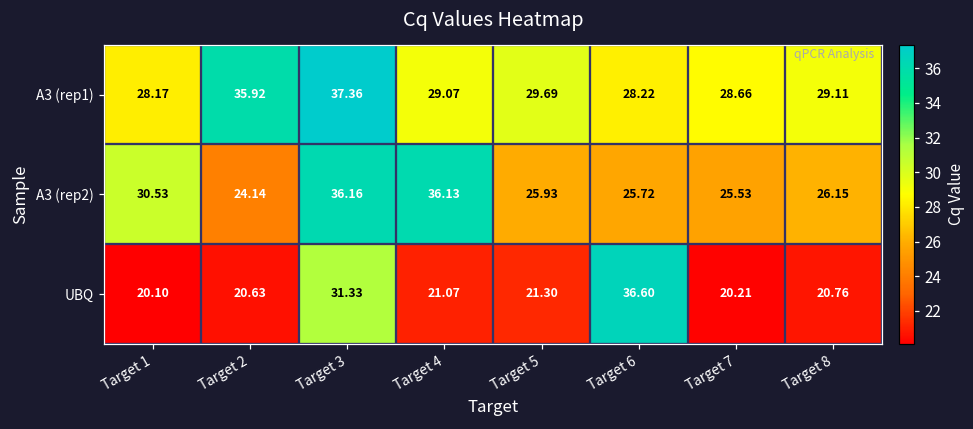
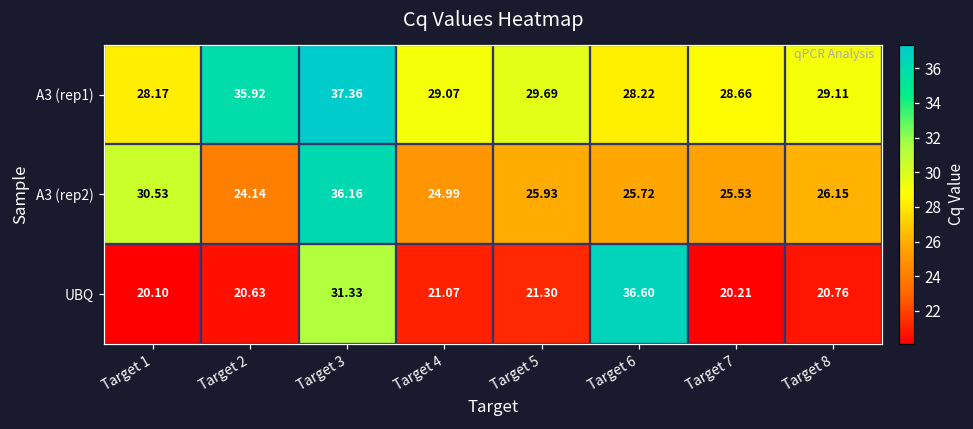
A3 (rep2), Target 4: 36.13 -> 24.99
